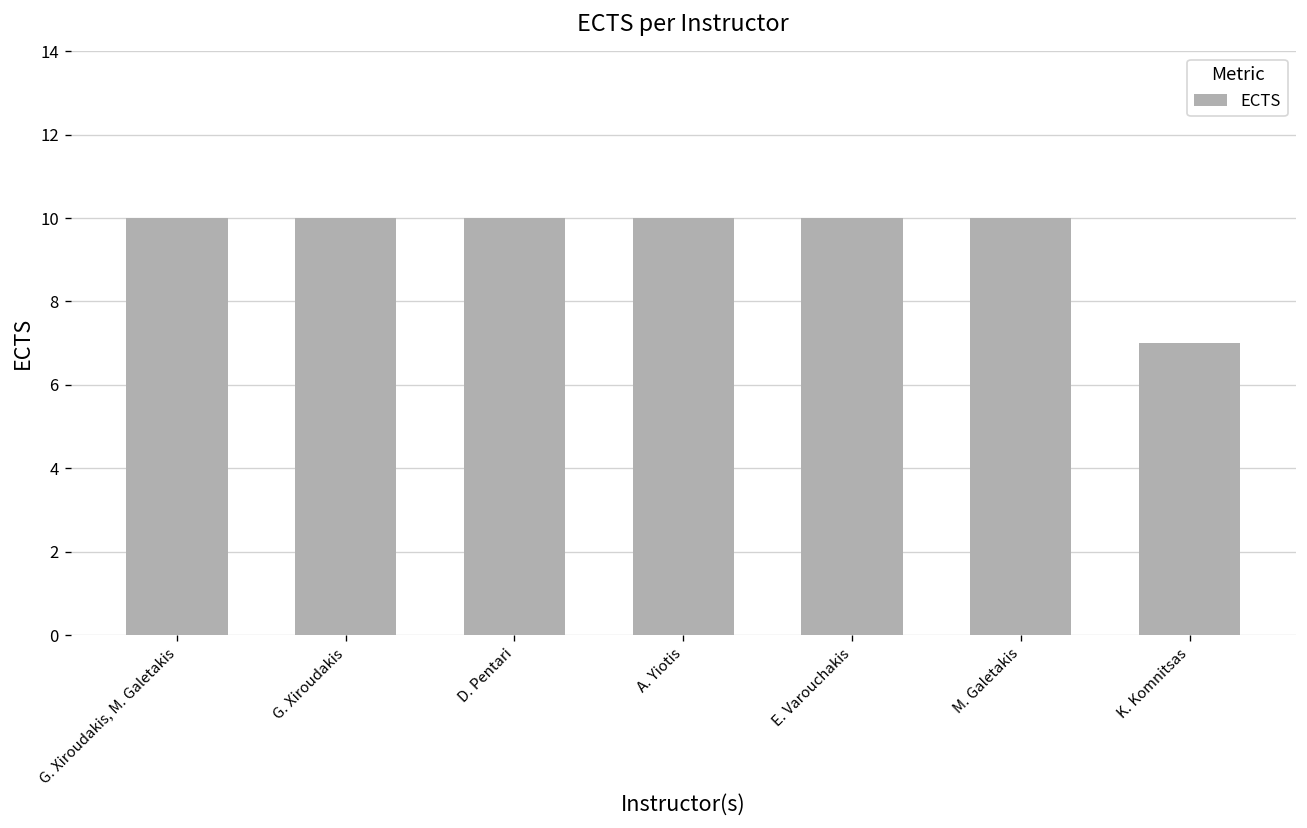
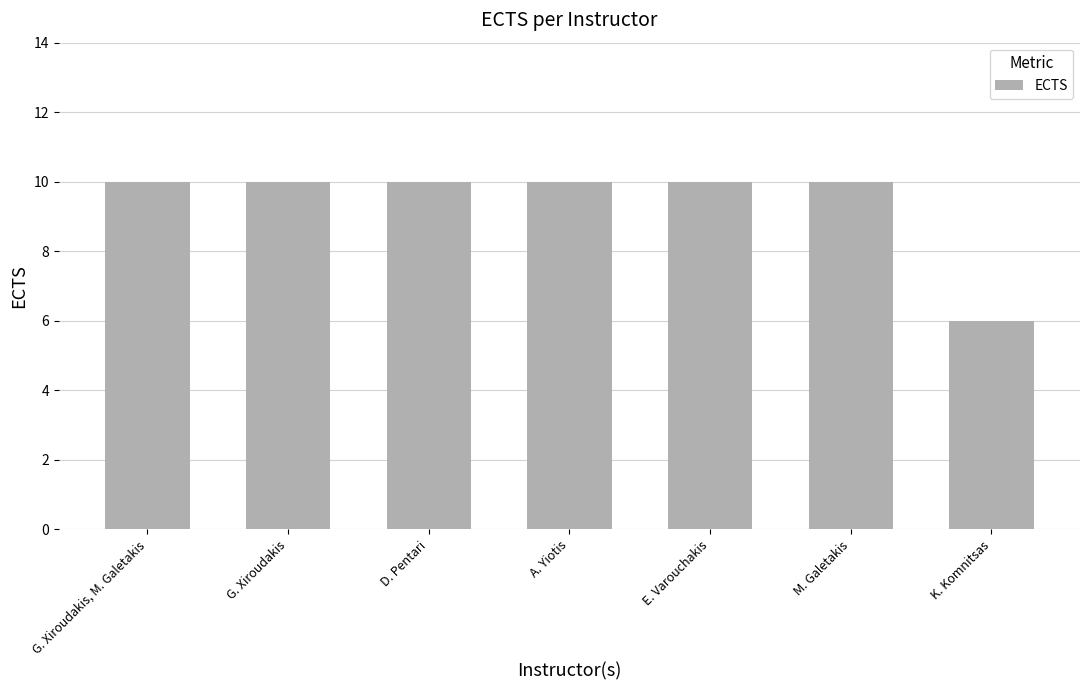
K. Komnitsas: 7 -> 6
